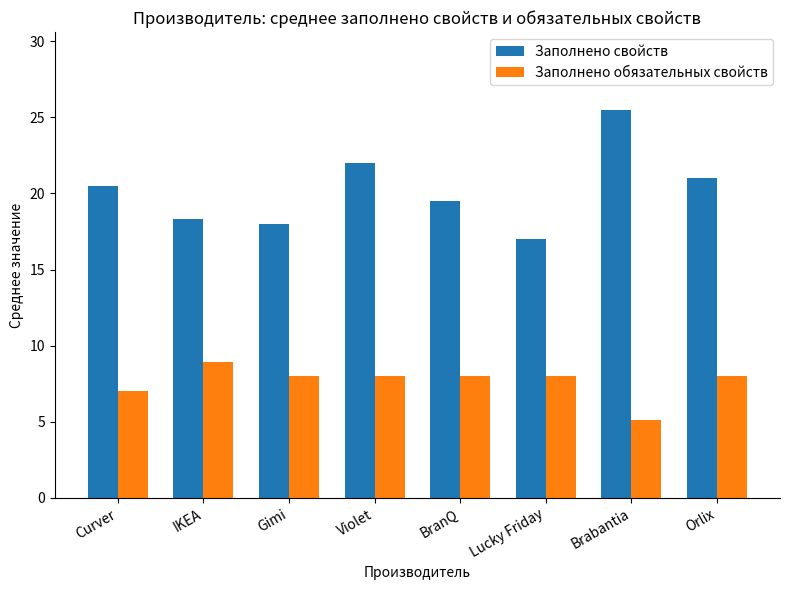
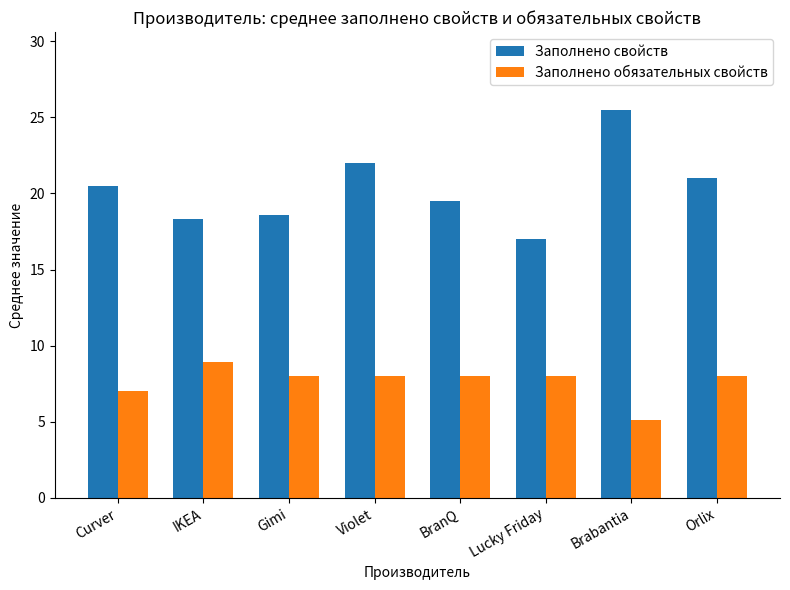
Заполнено свойств, Gimi: 18.0 -> 18.6
